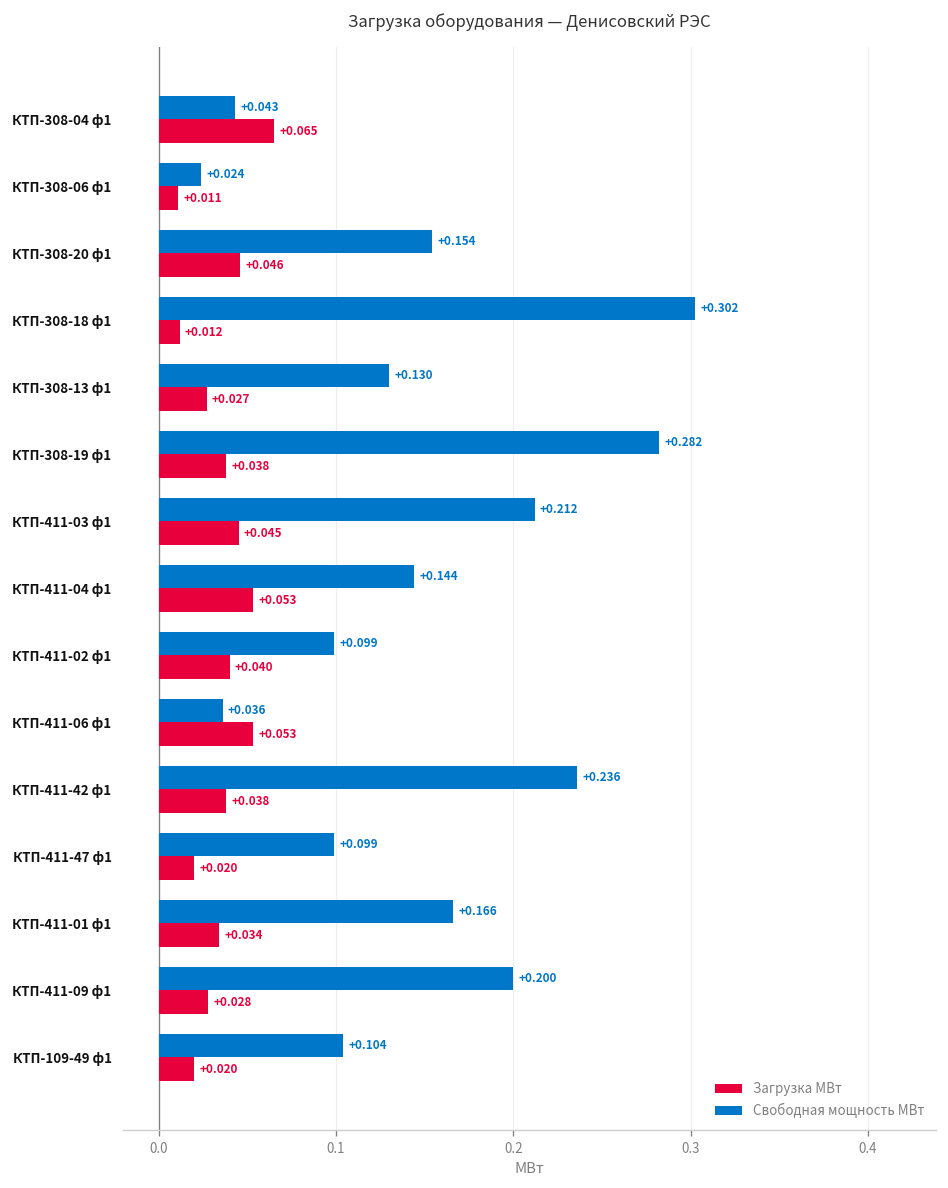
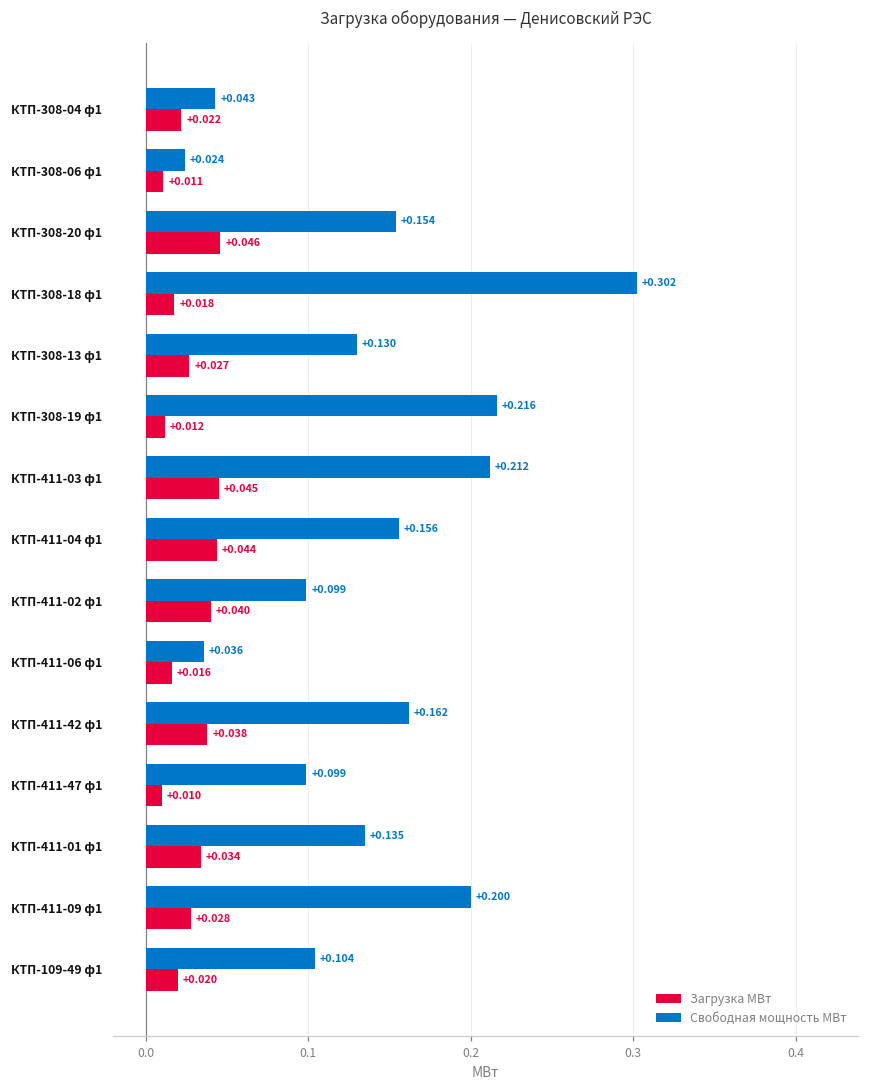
Загрузка МВт, КТП-308-04 ф1: +0.065 -> +0.022
Загрузка МВт, КТП-308-18 ф1: +0.012 -> +0.018
Свободная мощность МВт, КТП-308-19 ф1: +0.282 -> +0.216
Загрузка МВт, КТП-308-19 ф1: +0.038 -> +0.012
Свободная мощность МВт, КТП-411-04 ф1: +0.144 -> +0.156
Загрузка МВт, КТП-411-04 ф1: +0.053 -> +0.044
Загрузка МВт, КТП-411-06 ф1: +0.053 -> +0.016
Свободная мощность МВт, КТП-411-42 ф1: +0.236 -> +0.162
Загрузка МВт, КТП-411-47 ф1: +0.020 -> +0.010
Свободная мощность МВт, КТП-411-01 ф1: +0.166 -> +0.135
